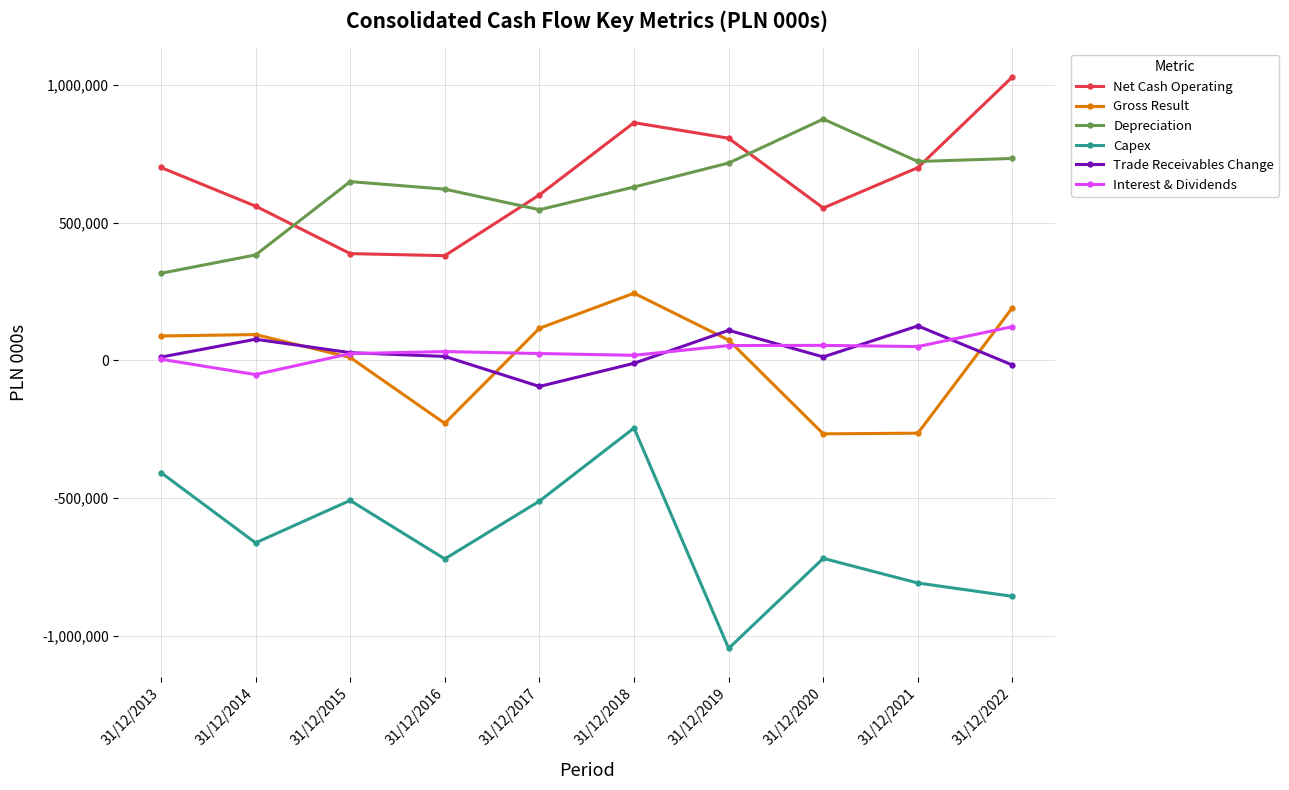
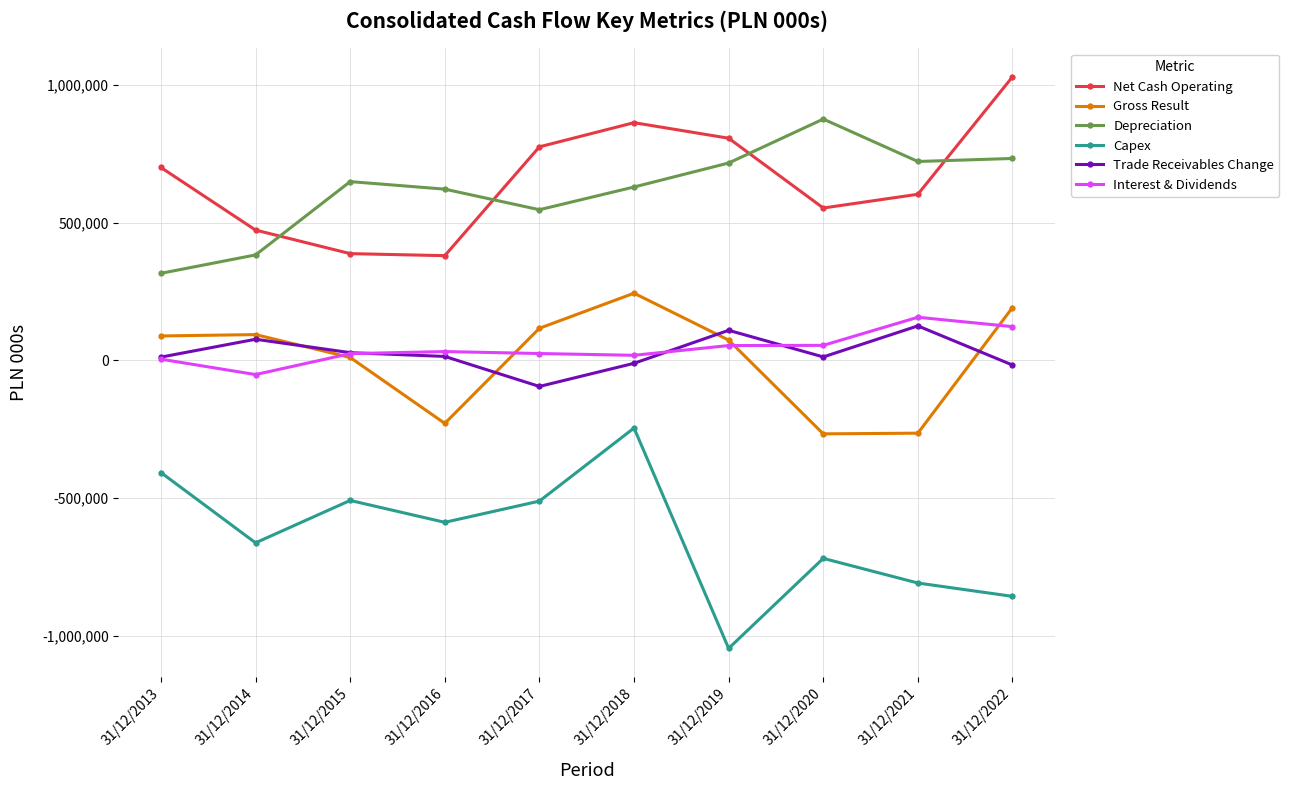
Net Cash Operating, 31/12/2014: 560,000 -> 470,000
Capex, 31/12/2016: -720,000 -> -590,000
Net Cash Operating, 31/12/2017: 600,000 -> 780,000
Net Cash Operating, 31/12/2021: 700,000 -> 600,000
Interest & Dividends, 31/12/2021: 50,000 -> 160,000
